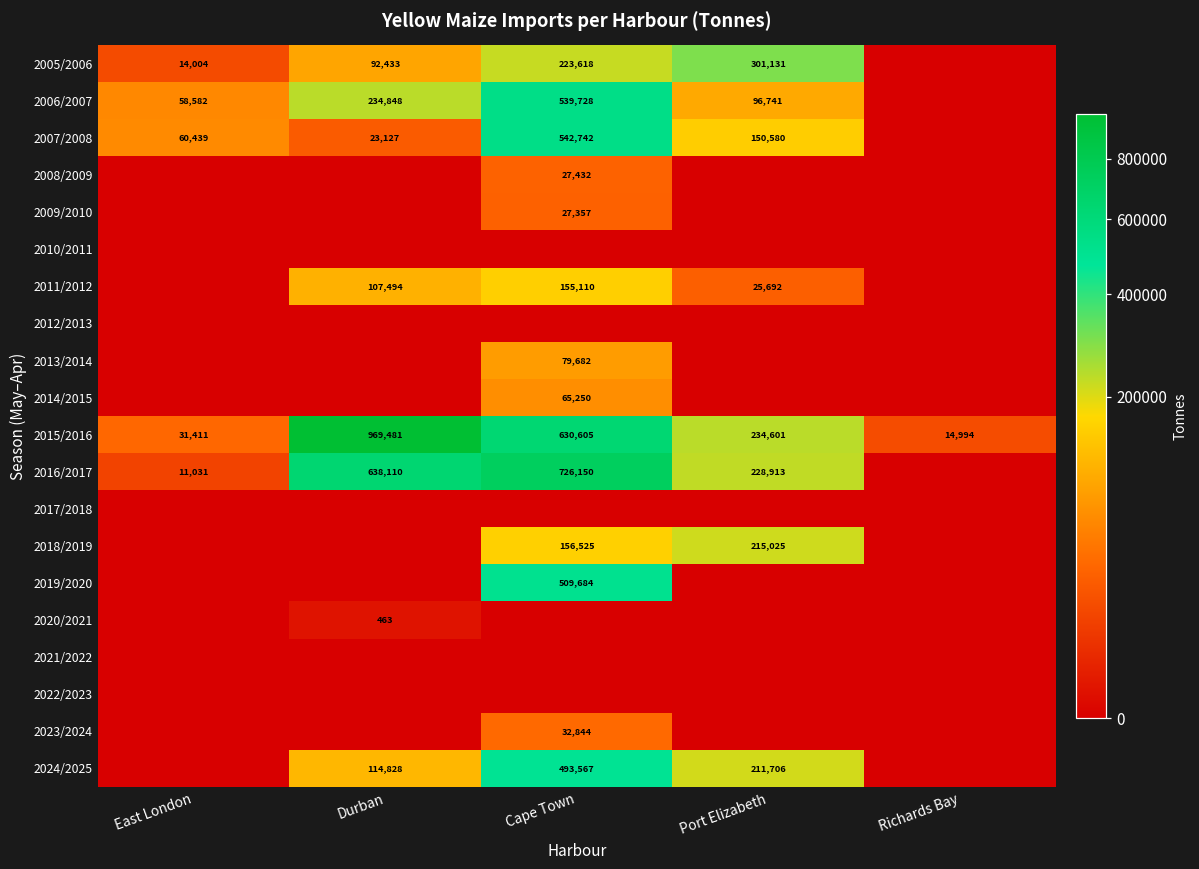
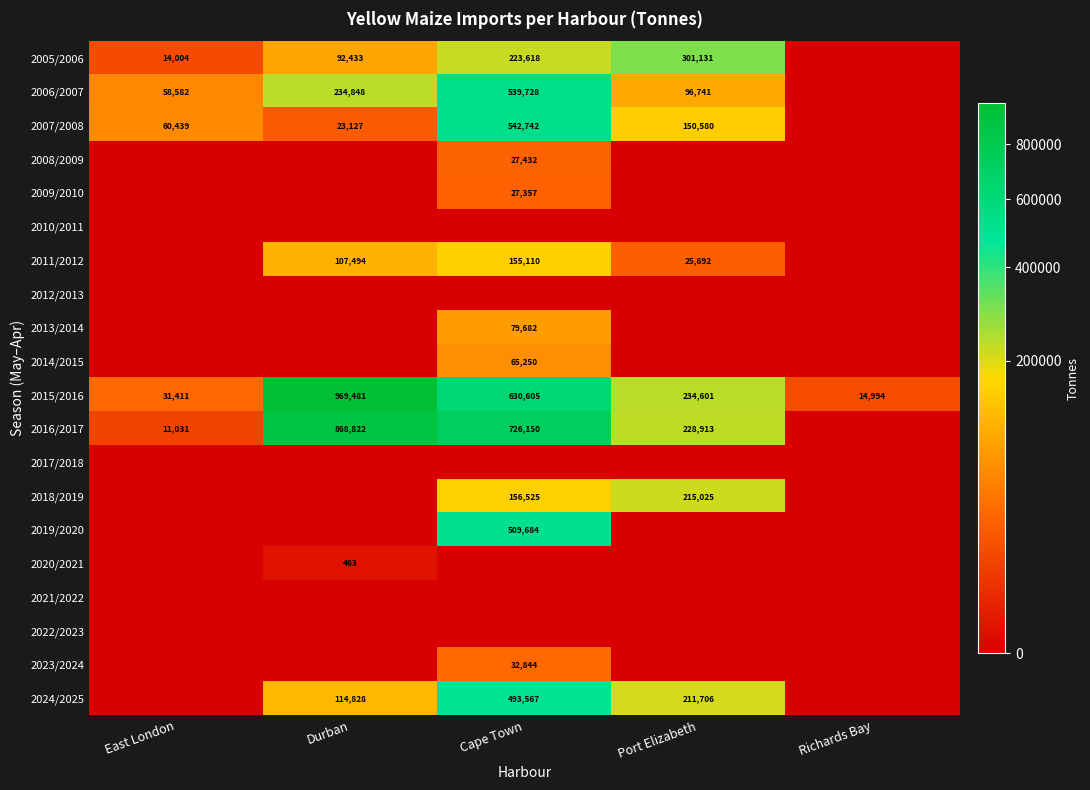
2016/2017, Durban: 638,110 -> 868,822
